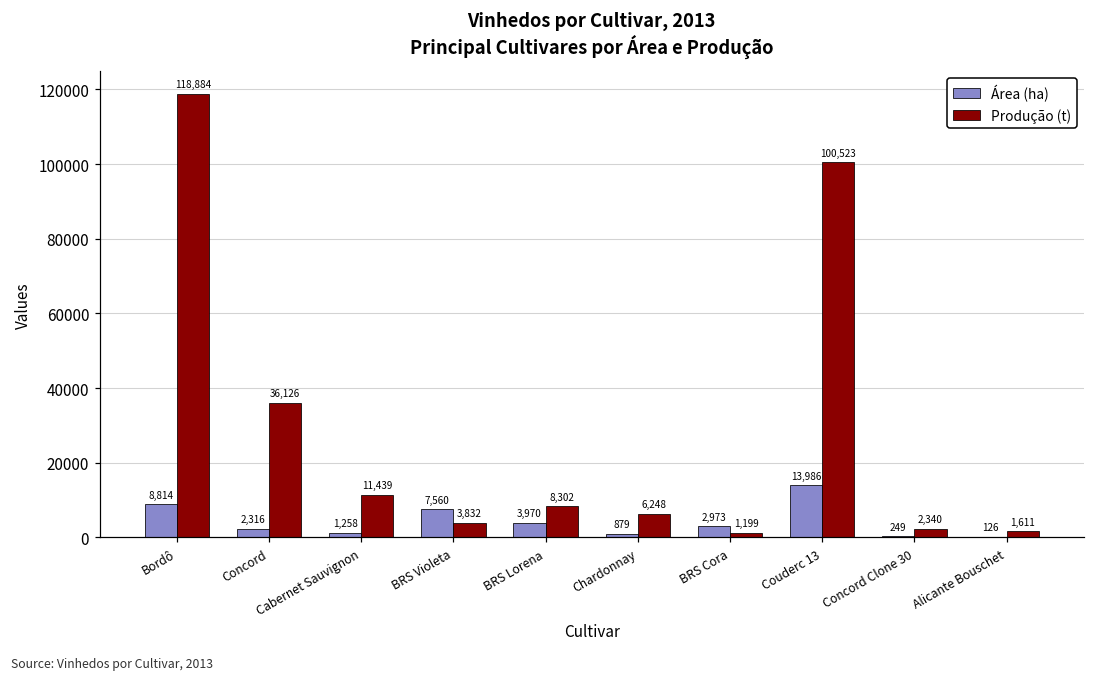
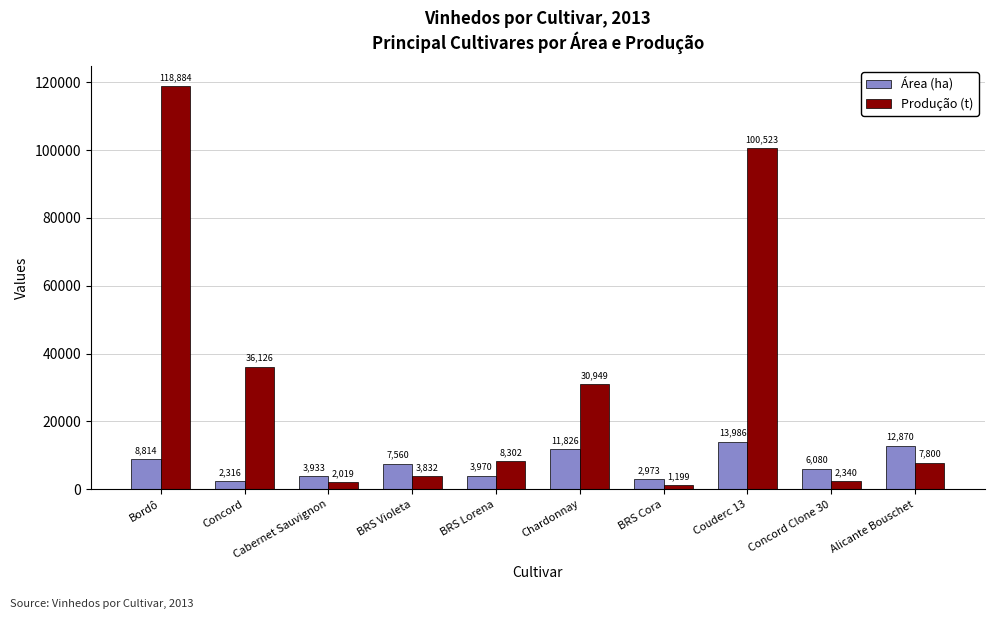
Área (ha), Cabernet Sauvignon: 1,258 -> 3,933
Produção (t), Cabernet Sauvignon: 11,439 -> 2,019
Área (ha), Chardonnay: 879 -> 11,826
Produção (t), Chardonnay: 6,248 -> 30,949
Área (ha), Concord Clone 30: 249 -> 6,080
Área (ha), Alicante Bouschet: 126 -> 12,870
Produção (t), Alicante Bouschet: 1,611 -> 7,800
